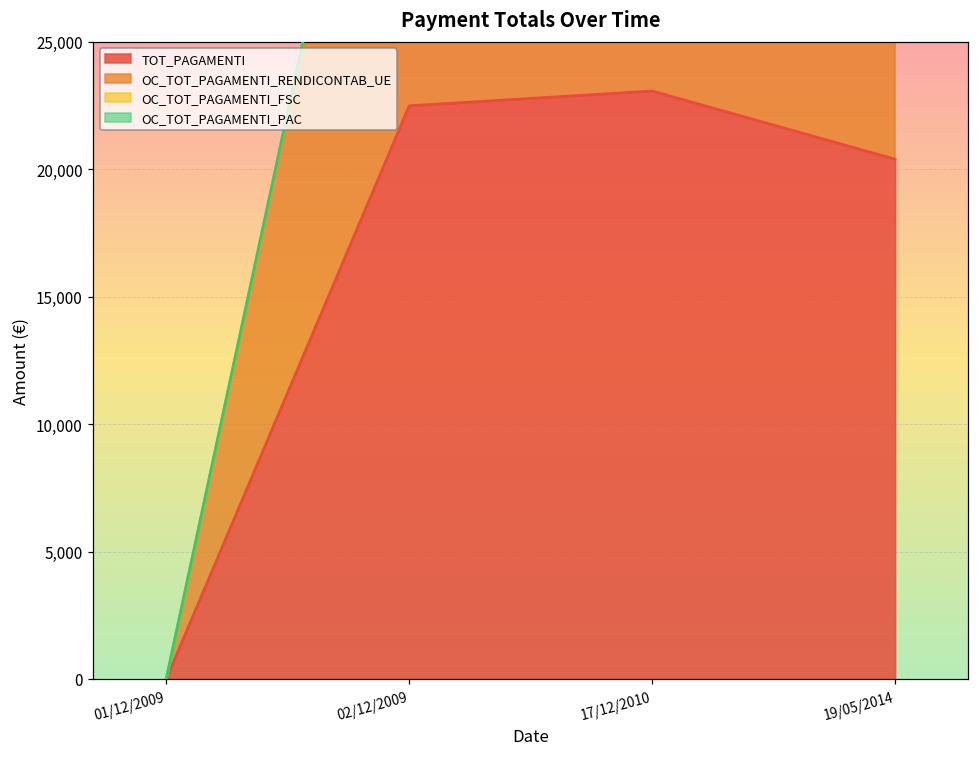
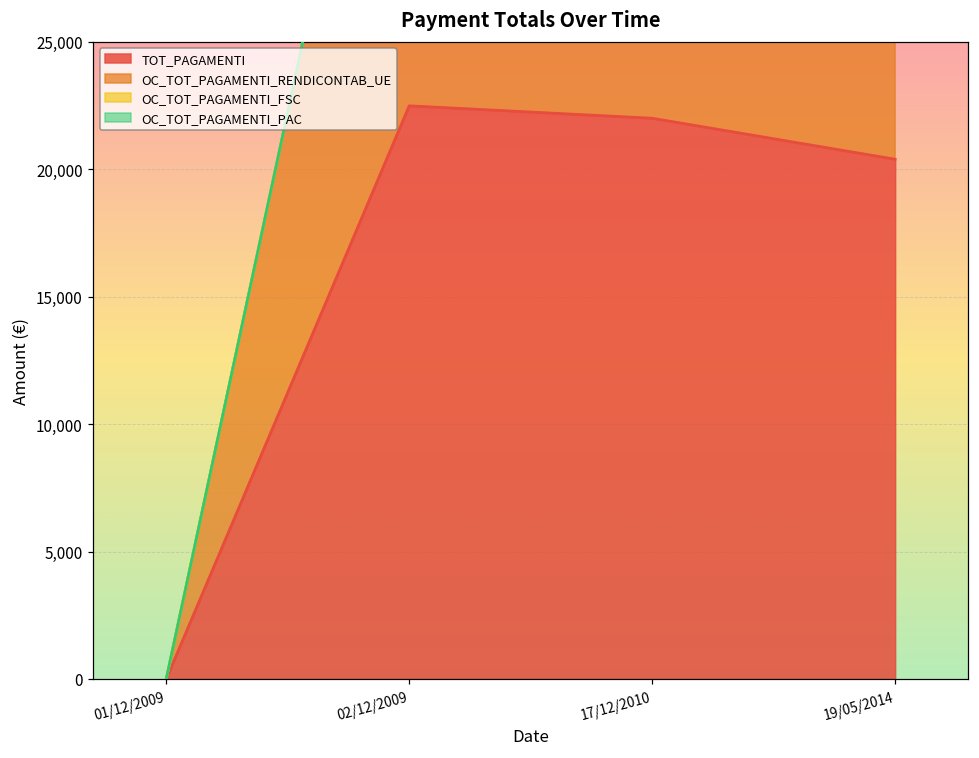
TOT_PAGAMENTI, 17/12/2010: 23,100 -> 22,000
